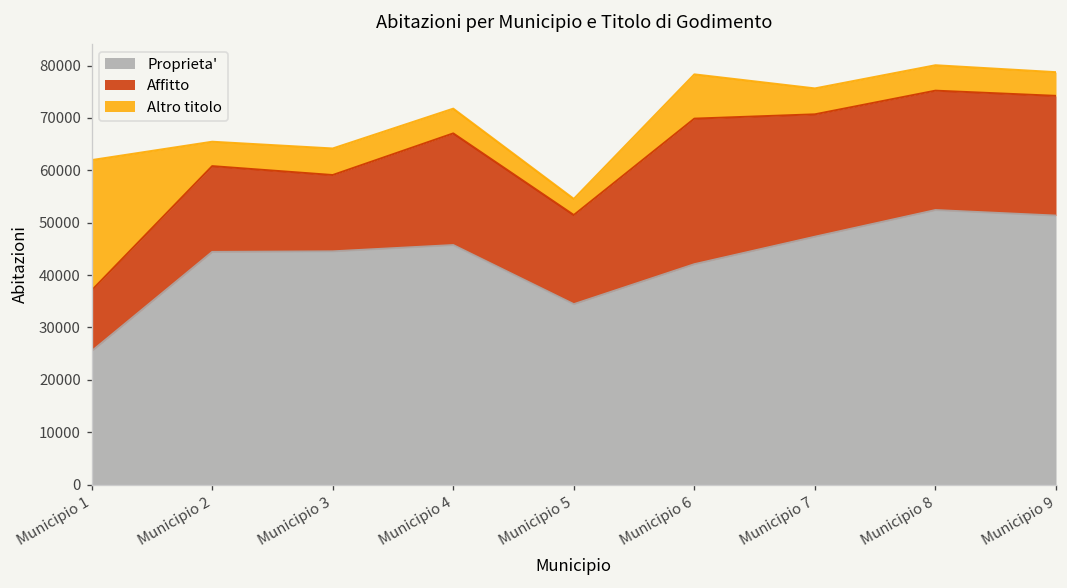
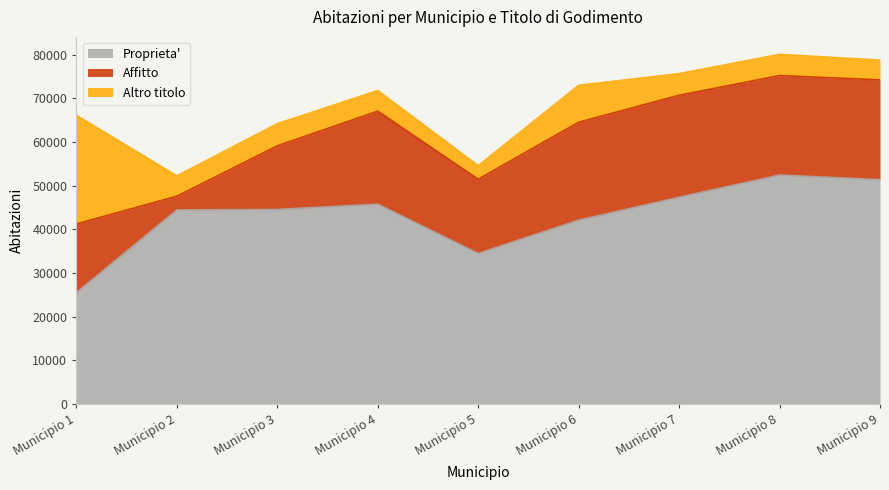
Affitto, Municipio 1: 12000 -> 16000
Affitto, Municipio 2: 16000 -> 3000
Affitto, Municipio 6: 28000 -> 22000
